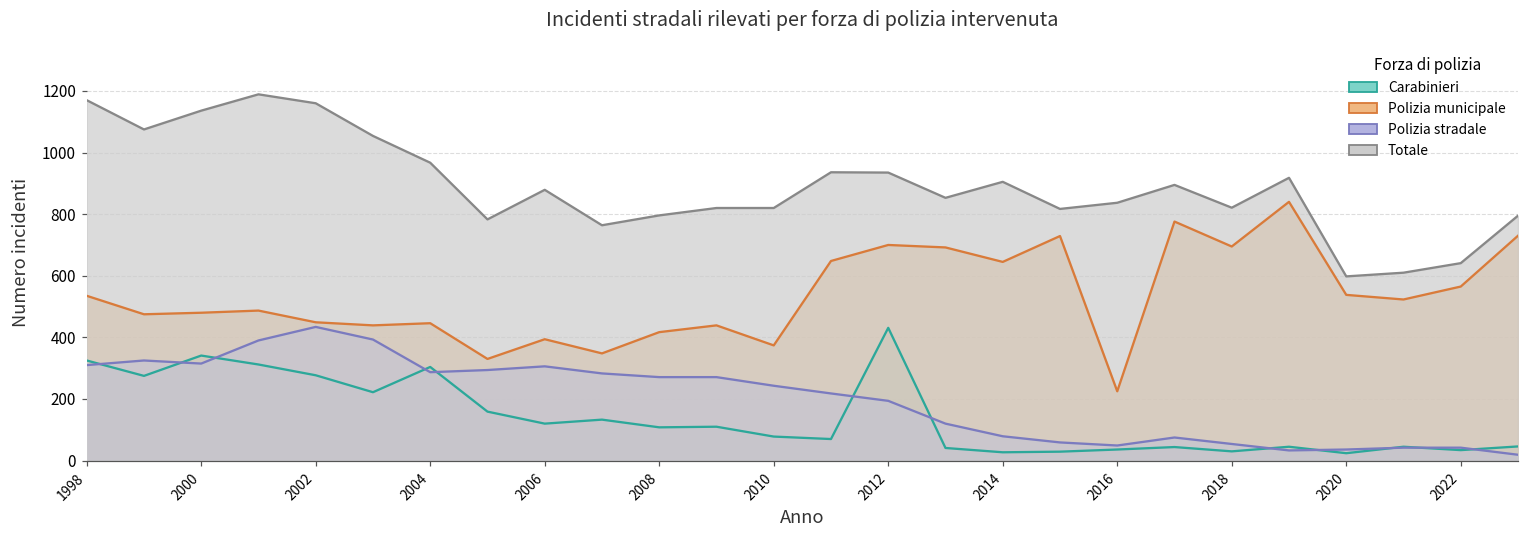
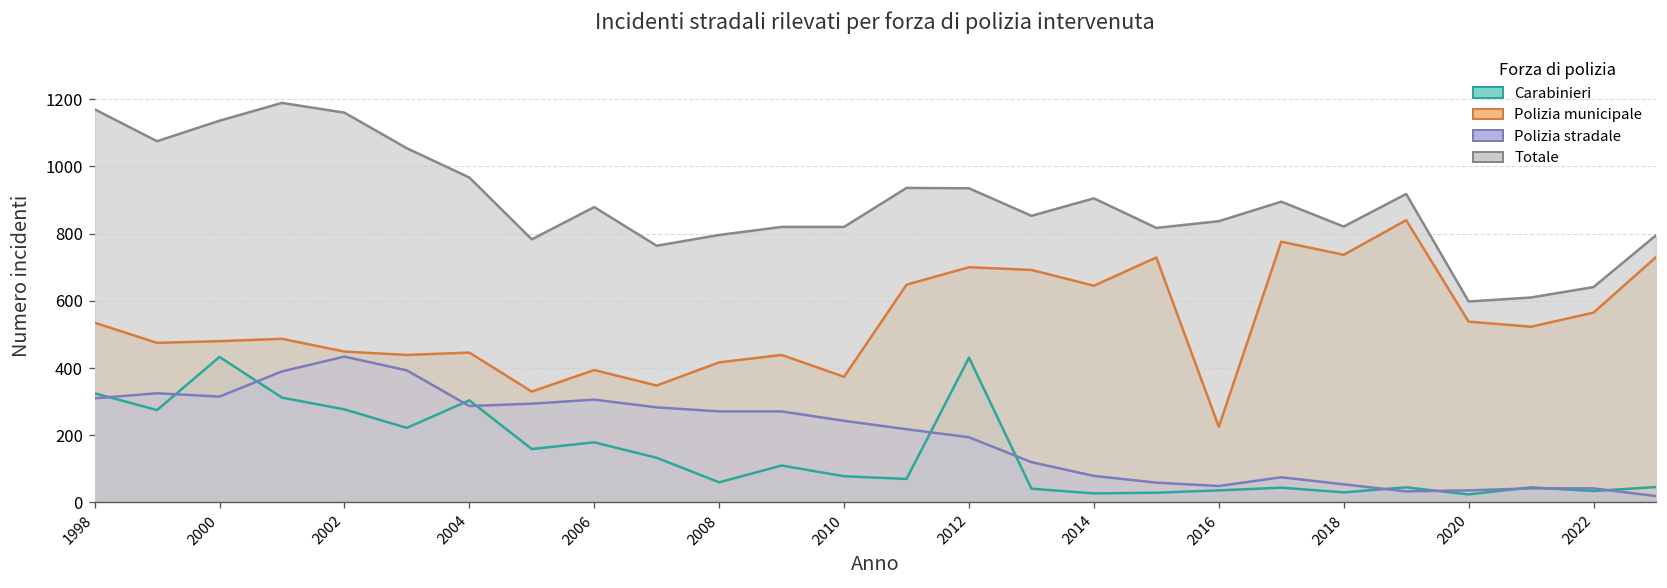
Carabinieri, 2000: 340 -> 430
Carabinieri, 2006: 120 -> 180
Carabinieri, 2008: 110 -> 60
Polizia municipale, 2018: 700 -> 740
